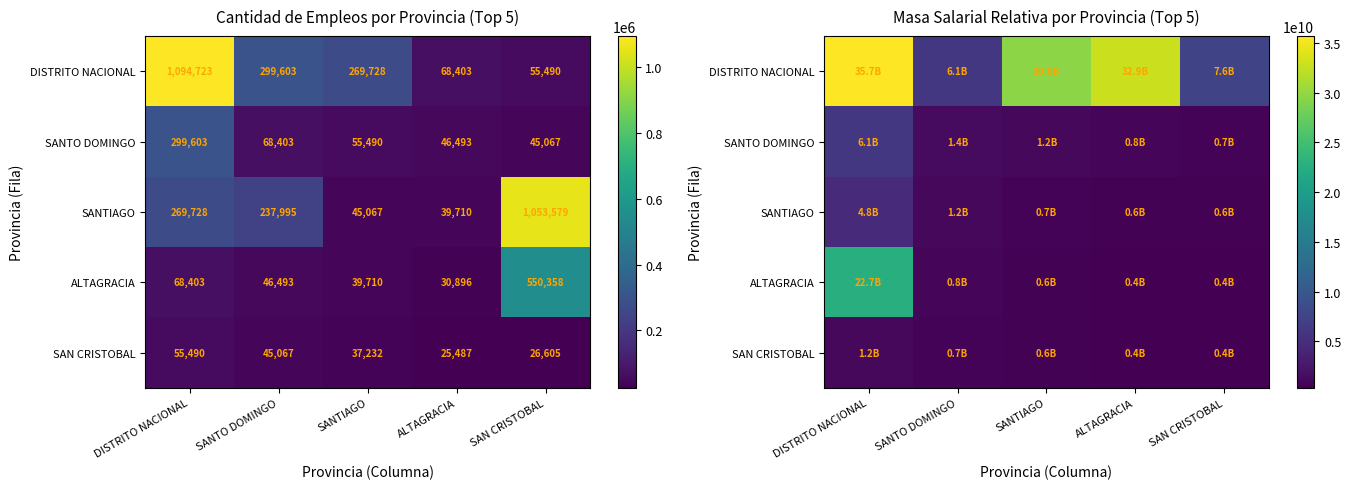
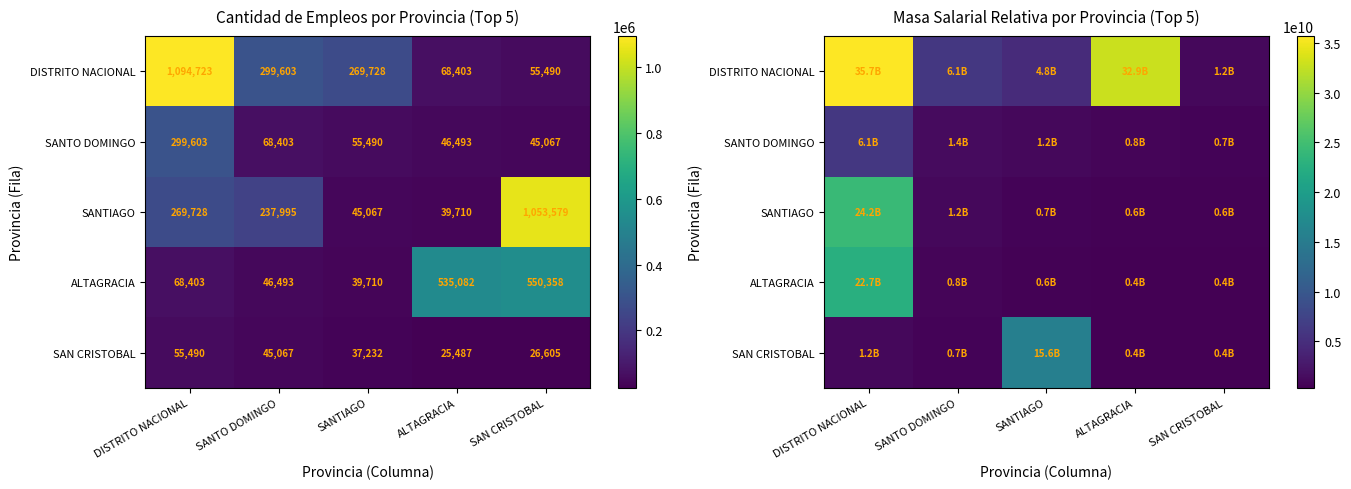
Cantidad de Empleos por Provincia (Top 5), ALTAGRACIA, ALTAGRACIA: 30,896 -> 535,082
Masa Salarial Relativa por Provincia (Top 5), DISTRITO NACIONAL, SANTIAGO: 29.6B -> 4.8B
Masa Salarial Relativa por Provincia (Top 5), DISTRITO NACIONAL, SAN CRISTOBAL: 7.6B -> 1.2B
Masa Salarial Relativa por Provincia (Top 5), SANTIAGO, DISTRITO NACIONAL: 4.8B -> 24.2B
Masa Salarial Relativa por Provincia (Top 5), SAN CRISTOBAL, SANTIAGO: 0.6B -> 15.6B
